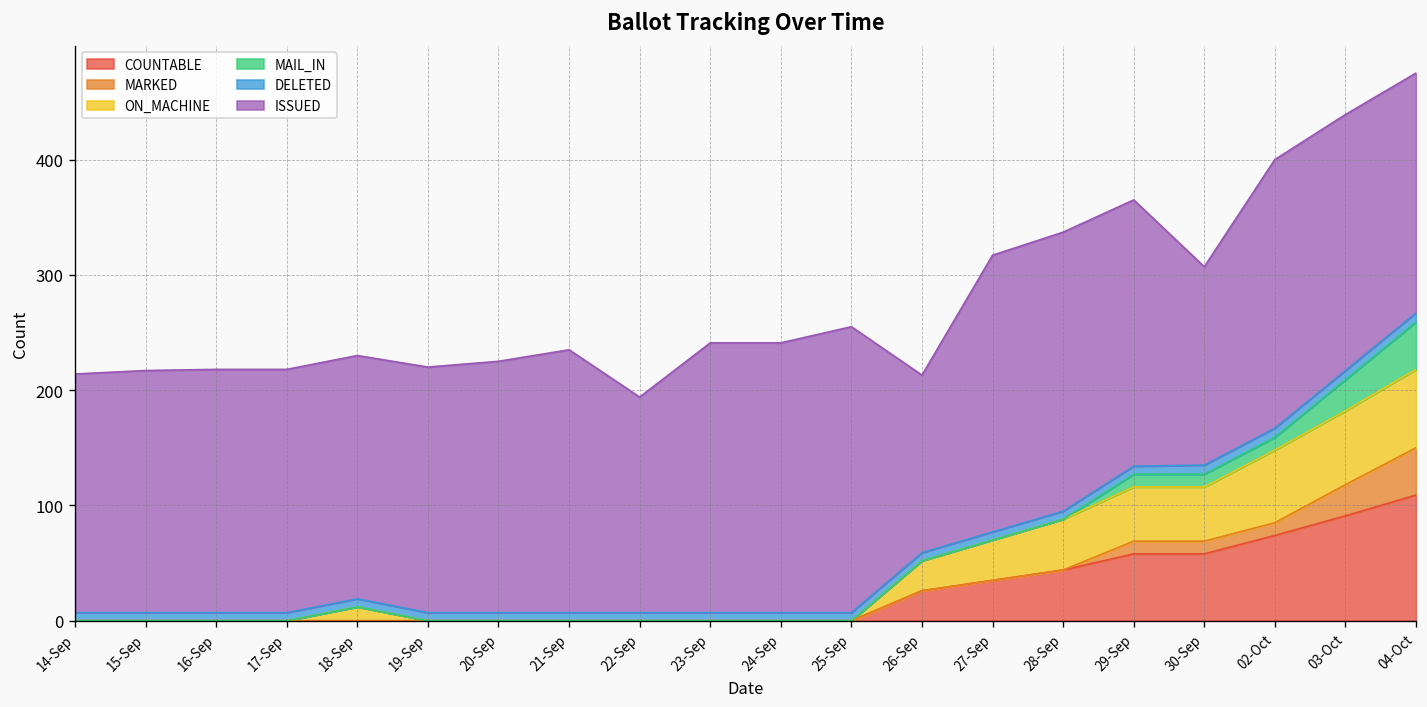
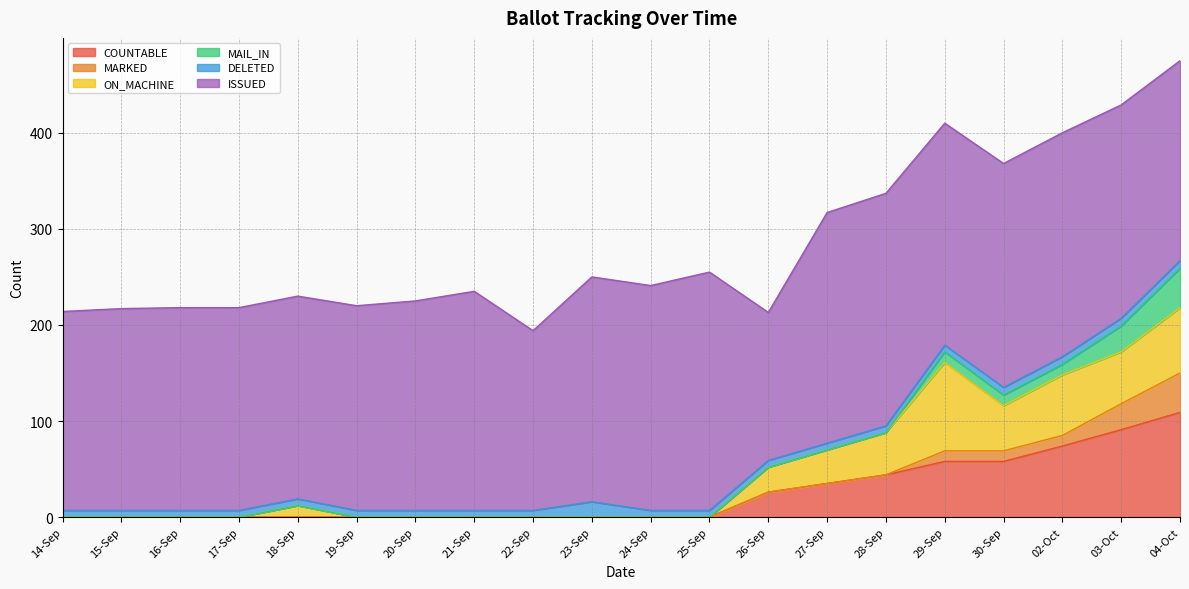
DELETED, 23-Sep: 10 -> 20
ON_MACHINE, 29-Sep: 50 -> 90
ISSUED, 30-Sep: 170 -> 230
ON_MACHINE, 03-Oct: 60 -> 50
